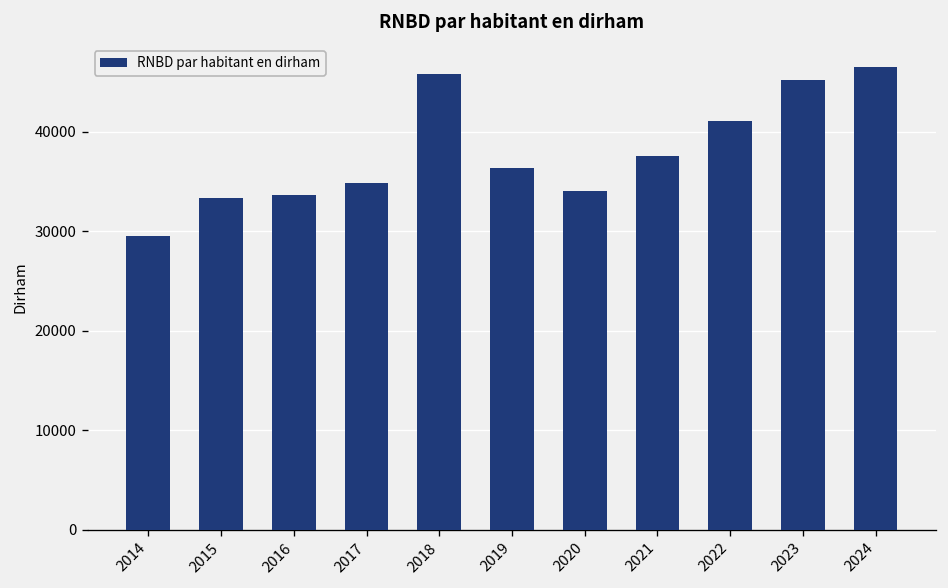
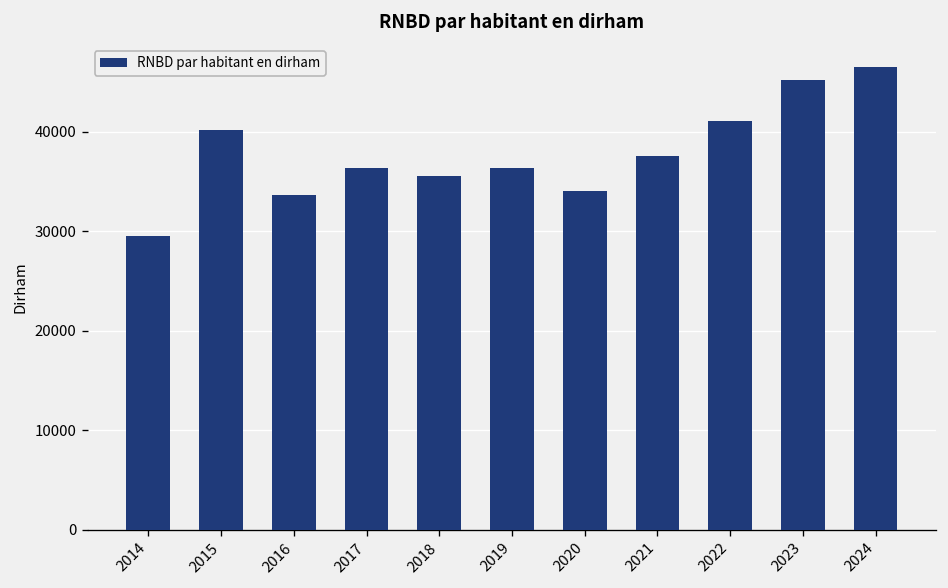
2015: 33000 -> 40000
2017: 35000 -> 36000
2018: 46000 -> 36000
